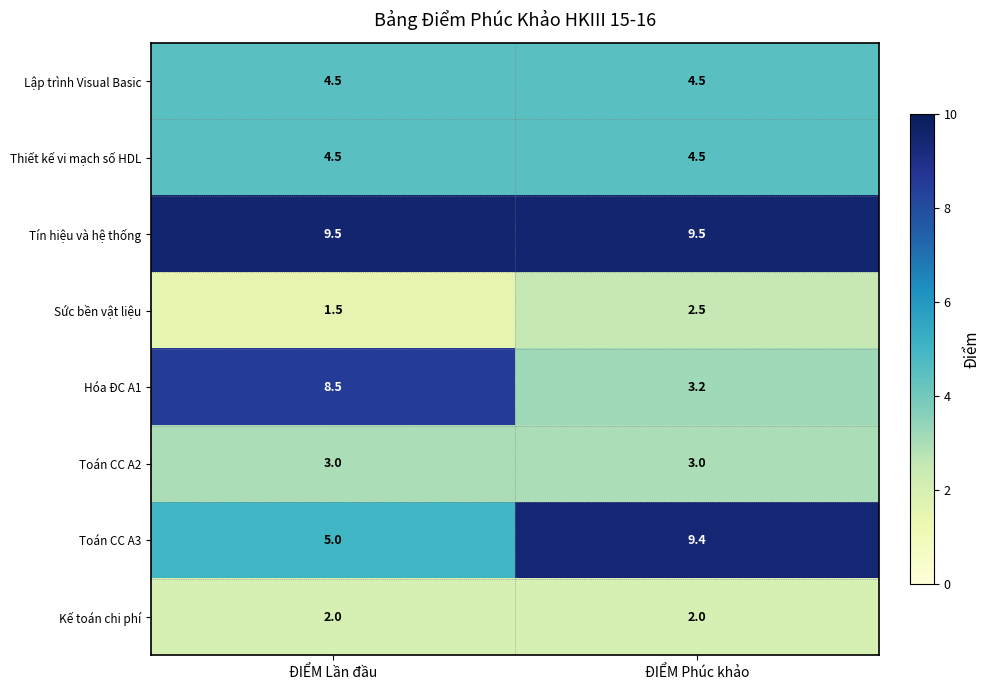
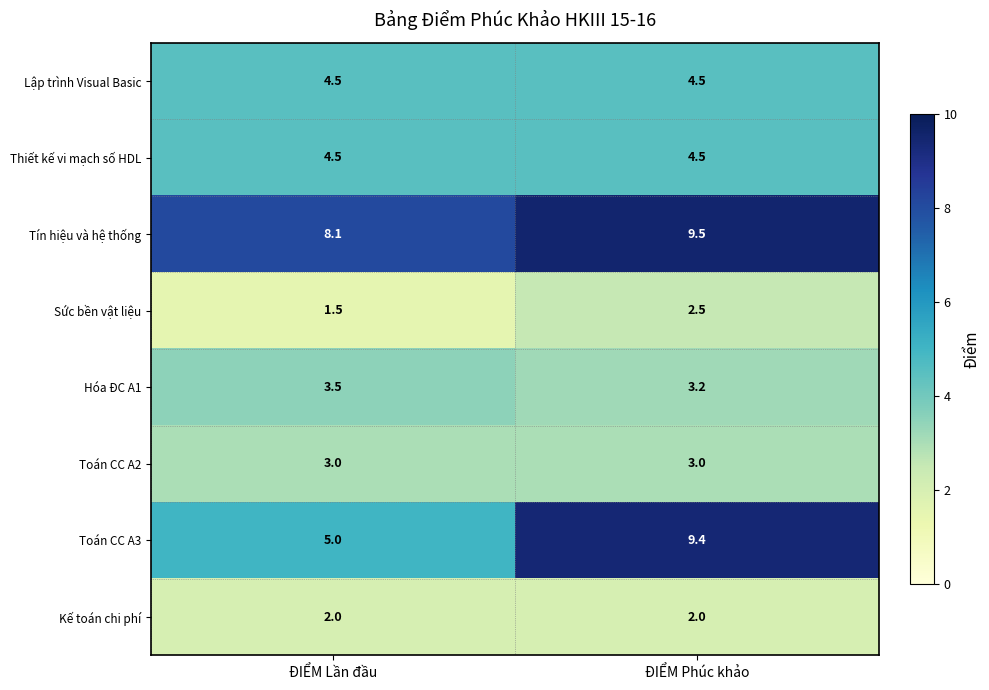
Tín hiệu và hệ thống, ĐIỂM Lần đầu: 9.5 -> 8.1
Hóa ĐC A1, ĐIỂM Lần đầu: 8.5 -> 3.5
